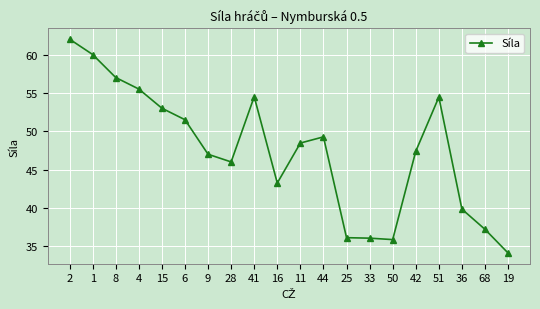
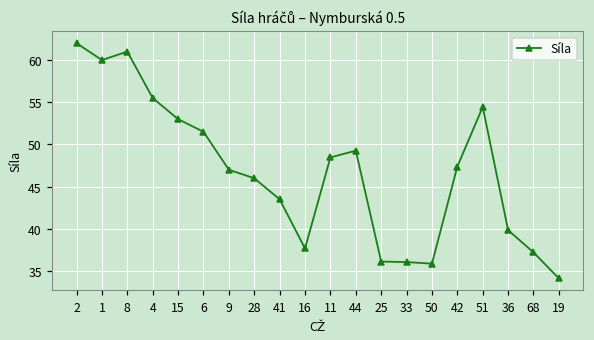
8: 57 -> 61
41: 55 -> 44
16: 43 -> 38
